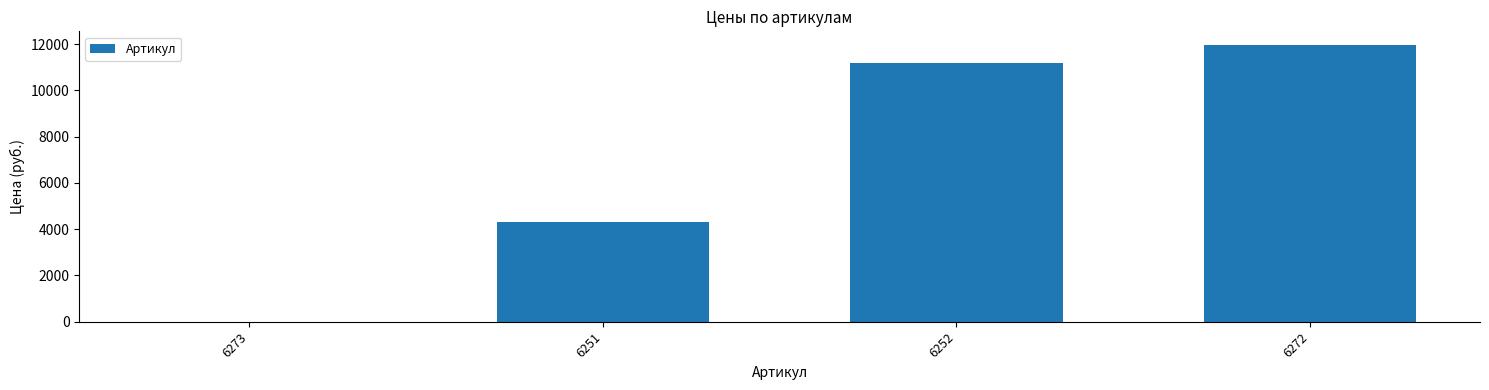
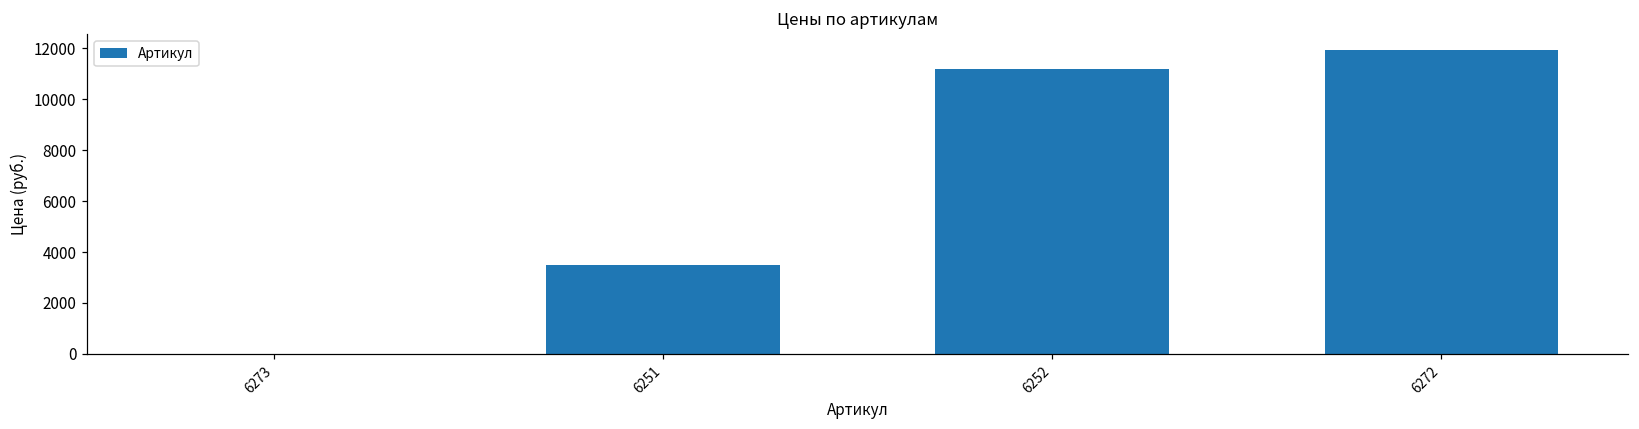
6251: 4300 -> 3500
